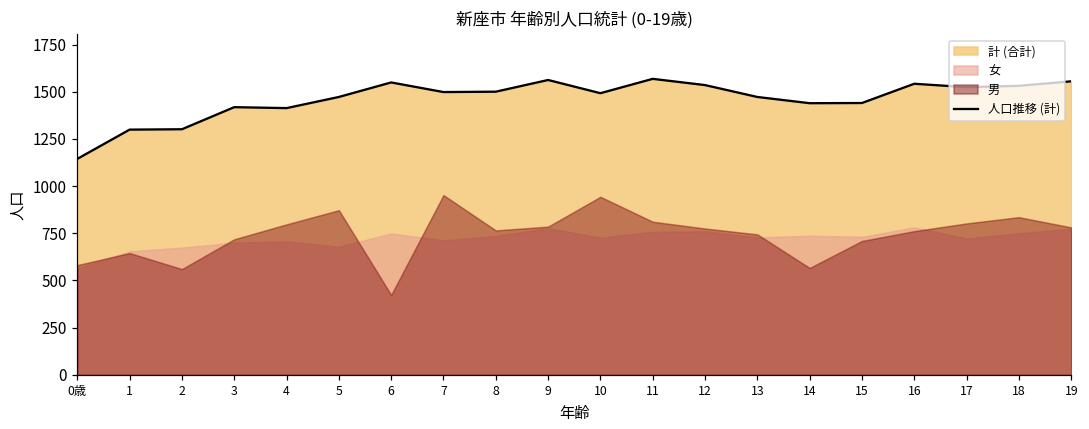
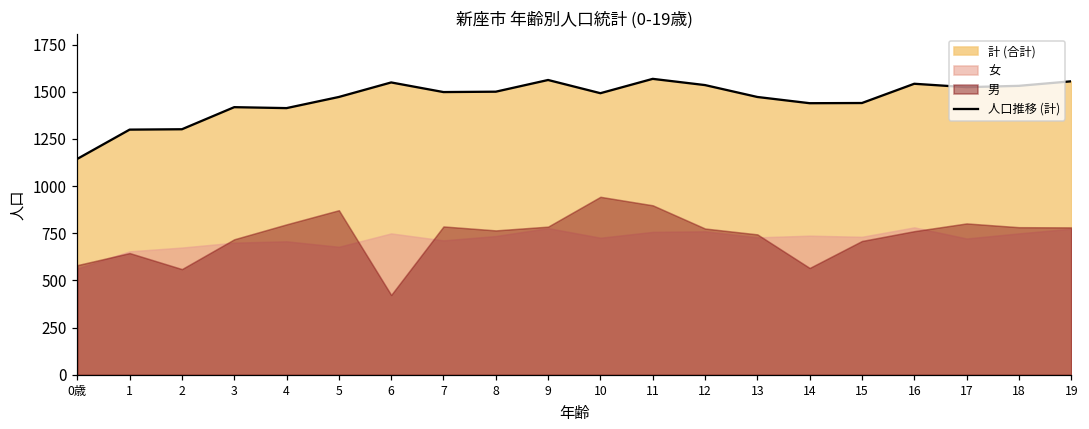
男, 7: 950 -> 790
男, 11: 810 -> 900
男, 18: 840 -> 780
